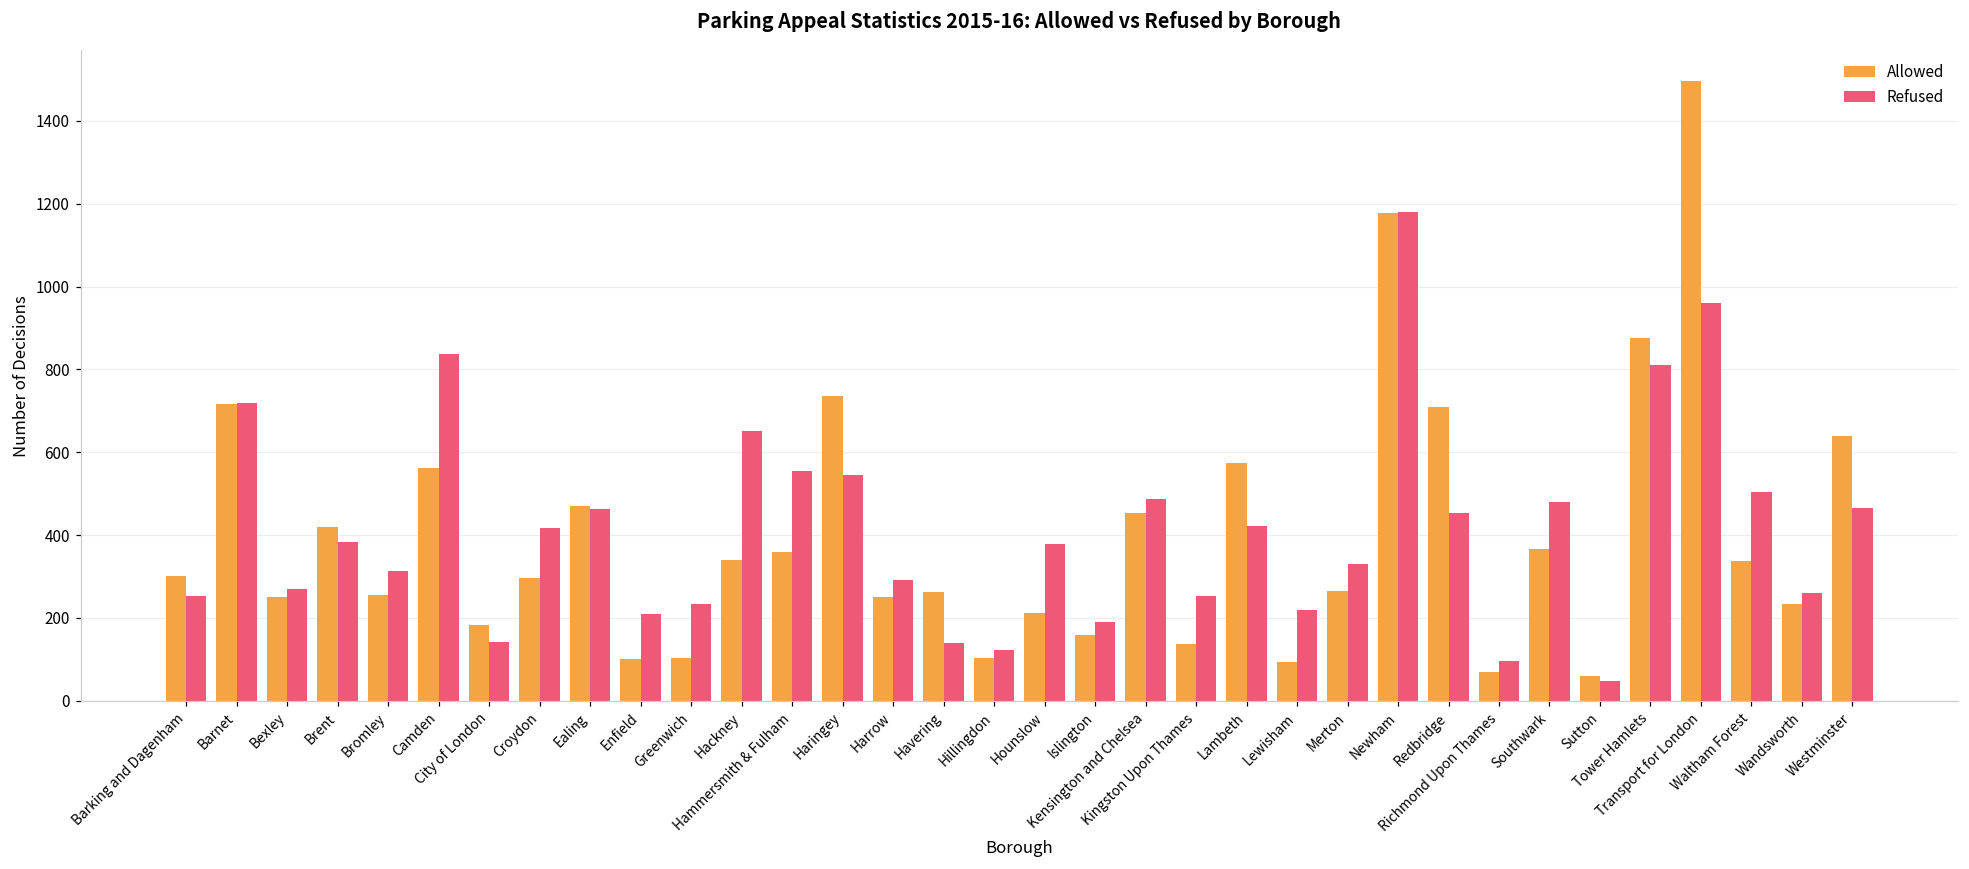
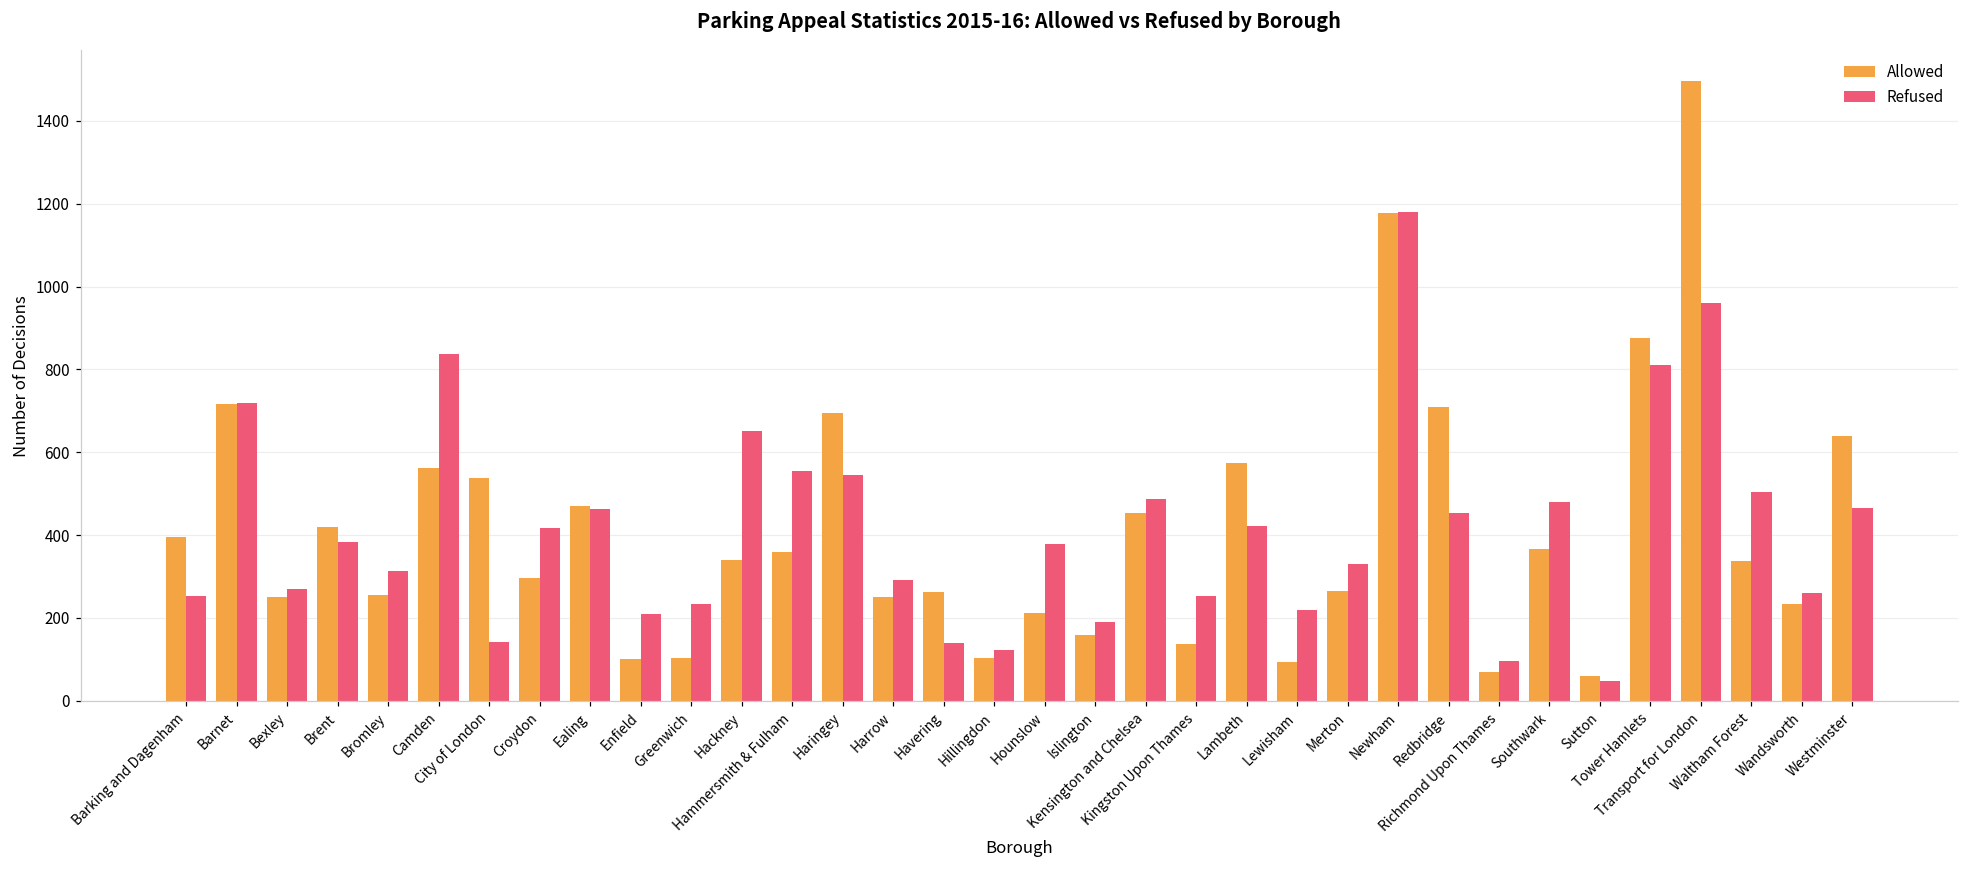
Allowed, Barking and Dagenham: 300 -> 400
Allowed, City of London: 180 -> 540
Allowed, Haringey: 740 -> 700
